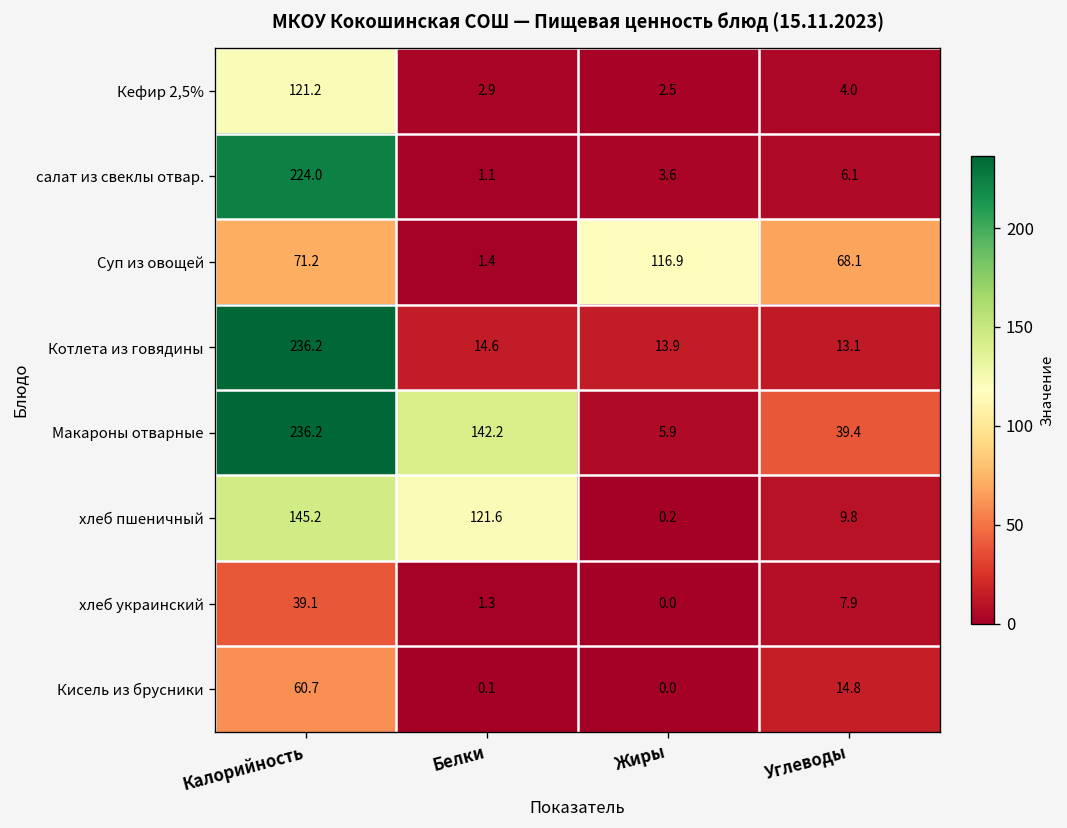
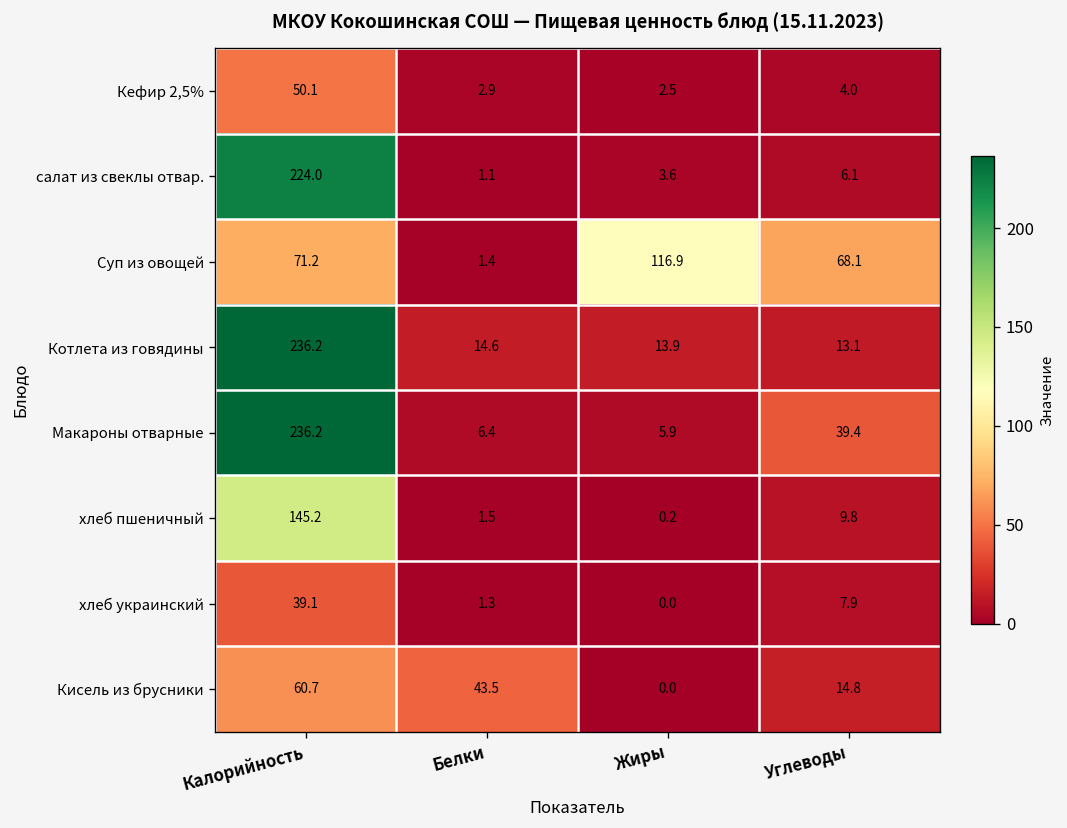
Кефир 2,5%, Калорийность: 121.2 -> 50.1
Макароны отварные, Белки: 142.2 -> 6.4
хлеб пшеничный, Белки: 121.6 -> 1.5
Кисель из брусники, Белки: 0.1 -> 43.5
